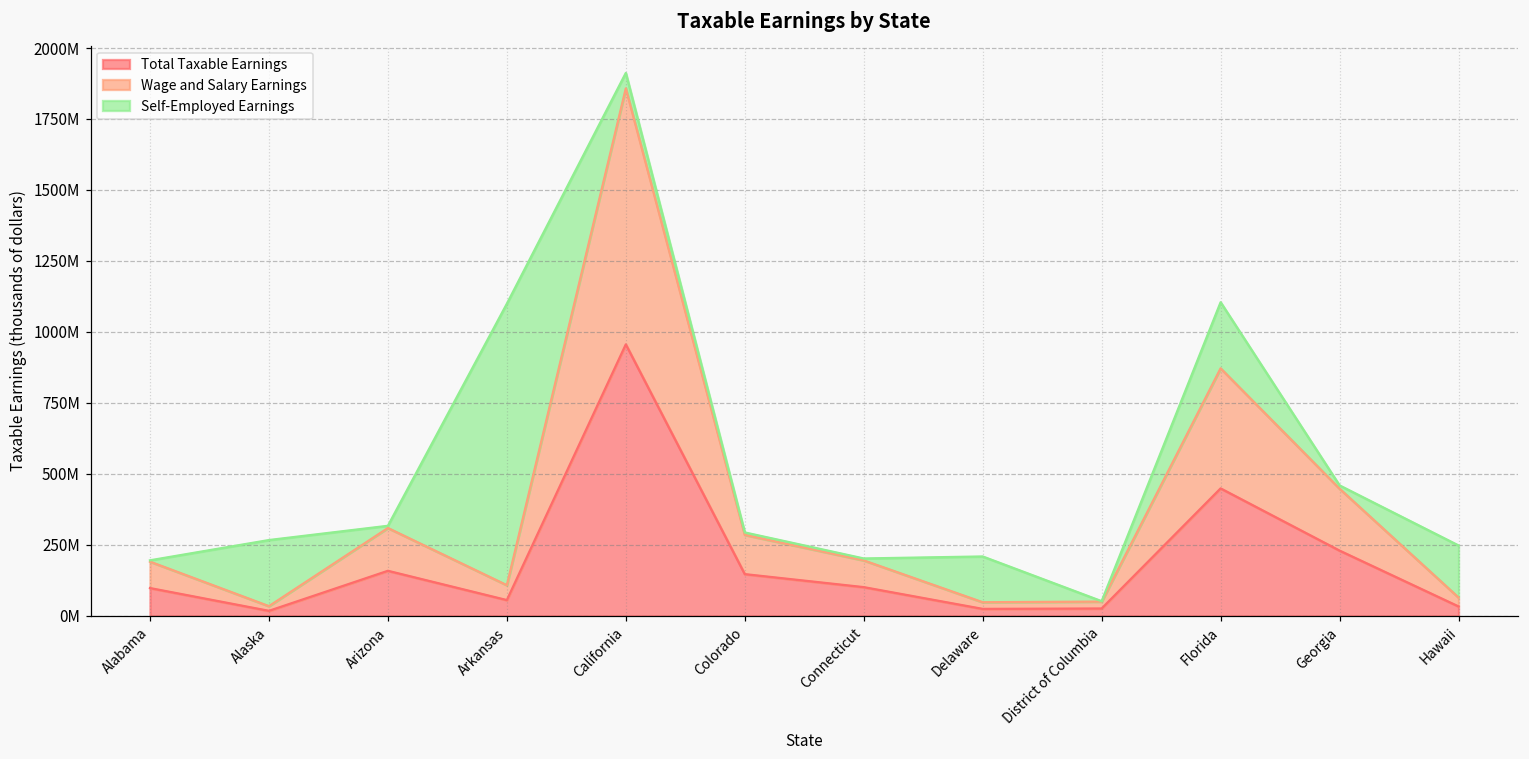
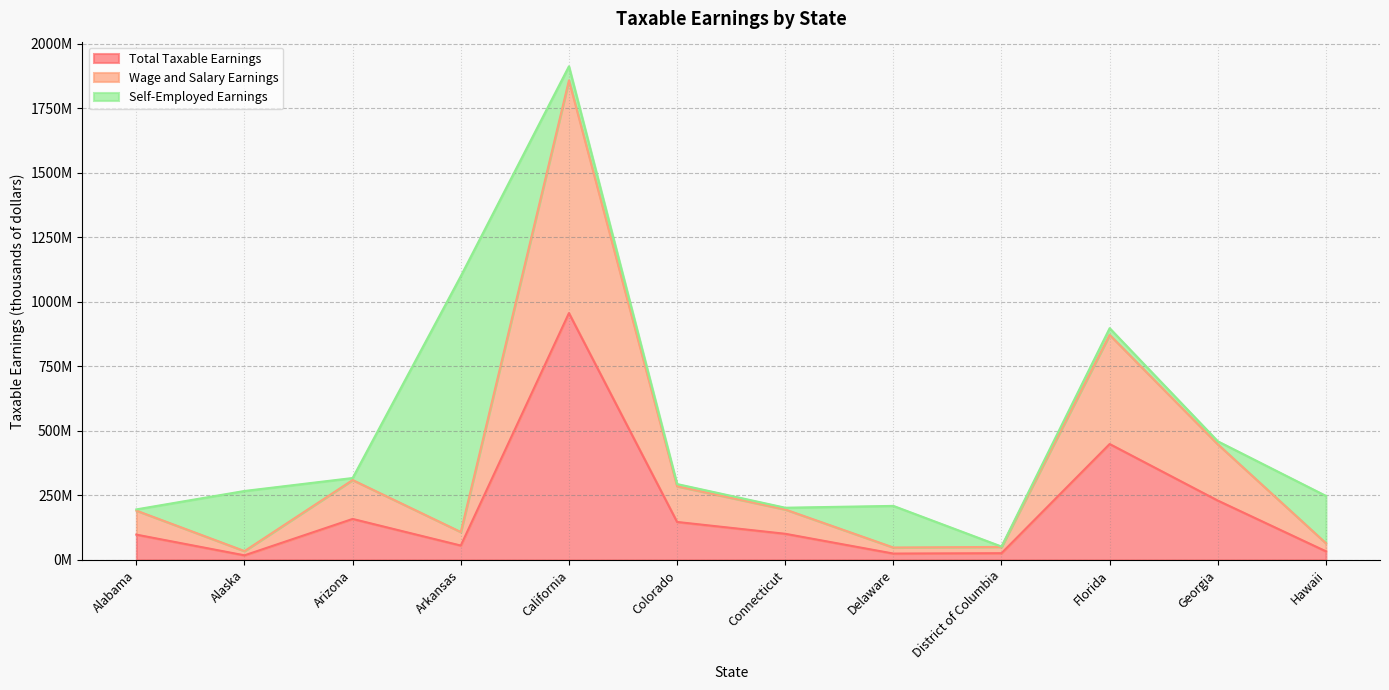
Self-Employed Earnings, Florida: 230000000 -> 30000000
